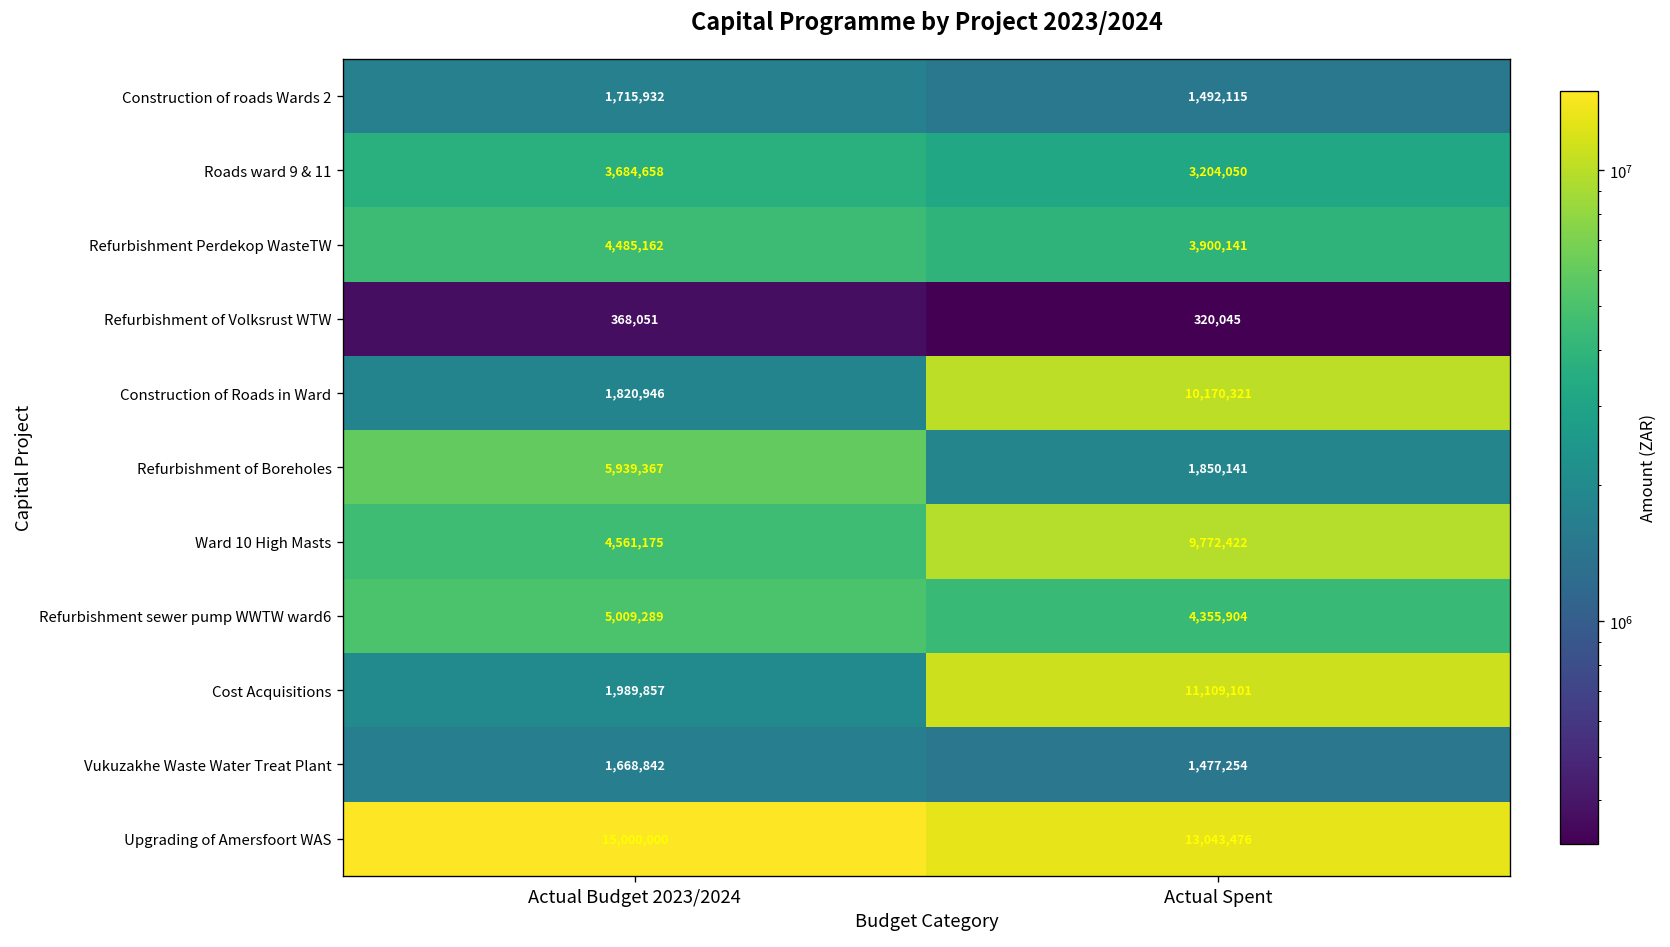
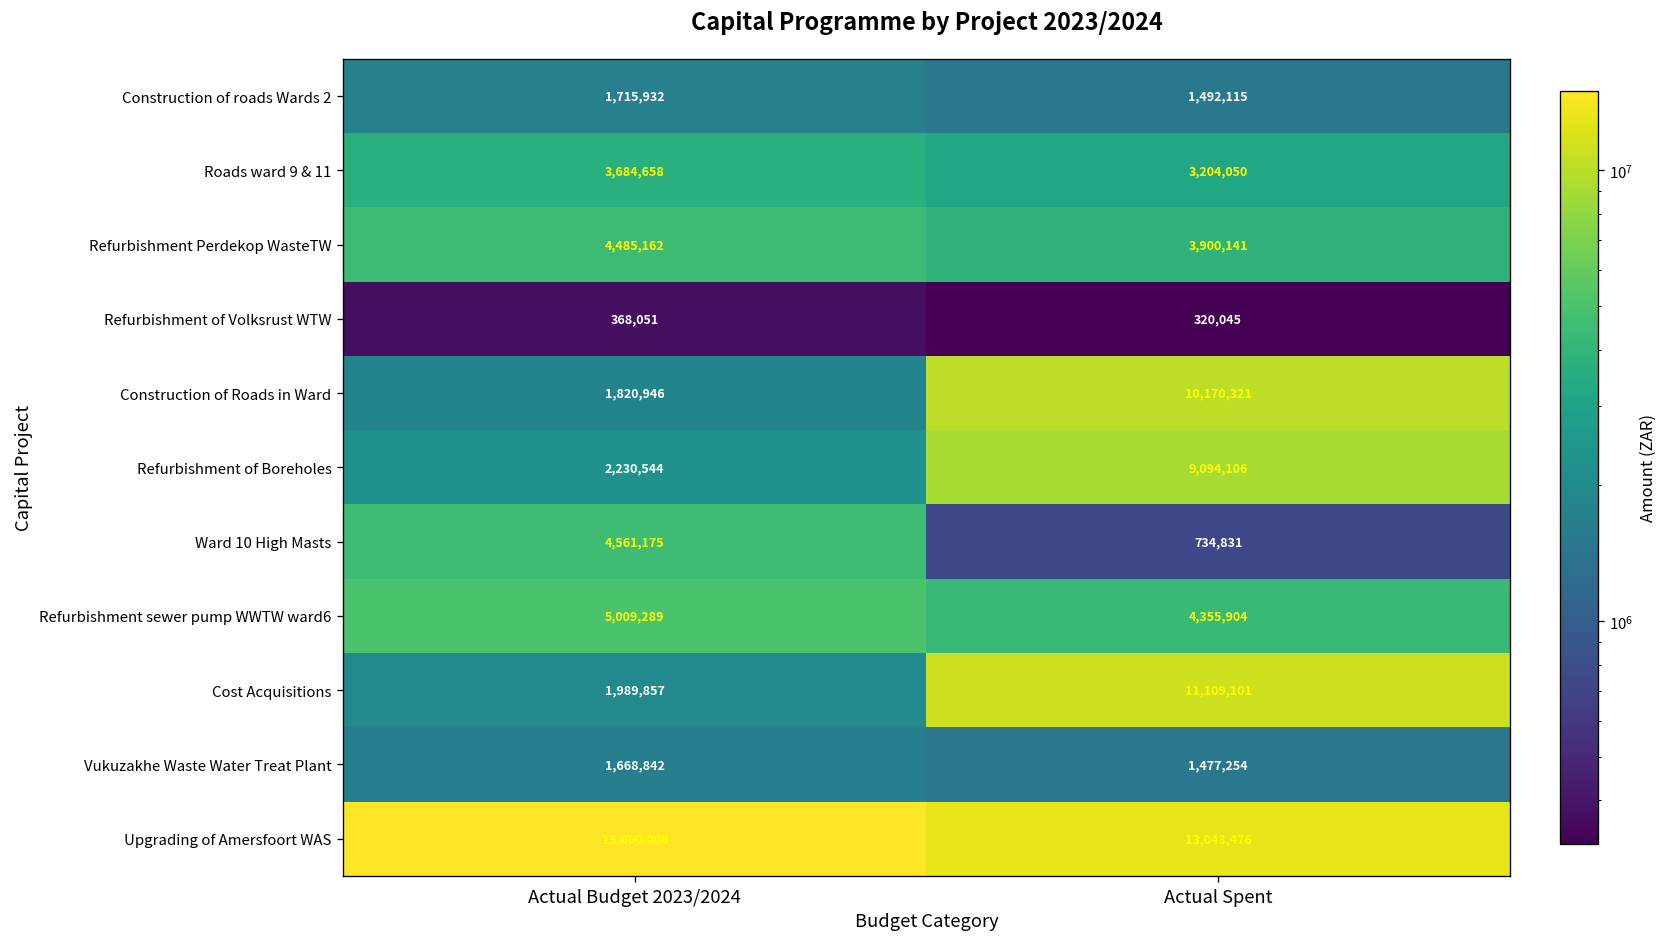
Refurbishment of Boreholes, Actual Budget 2023/2024: 5,939,367 -> 2,230,544
Refurbishment of Boreholes, Actual Spent: 1,850,141 -> 9,094,106
Ward 10 High Masts, Actual Spent: 9,772,422 -> 734,831
